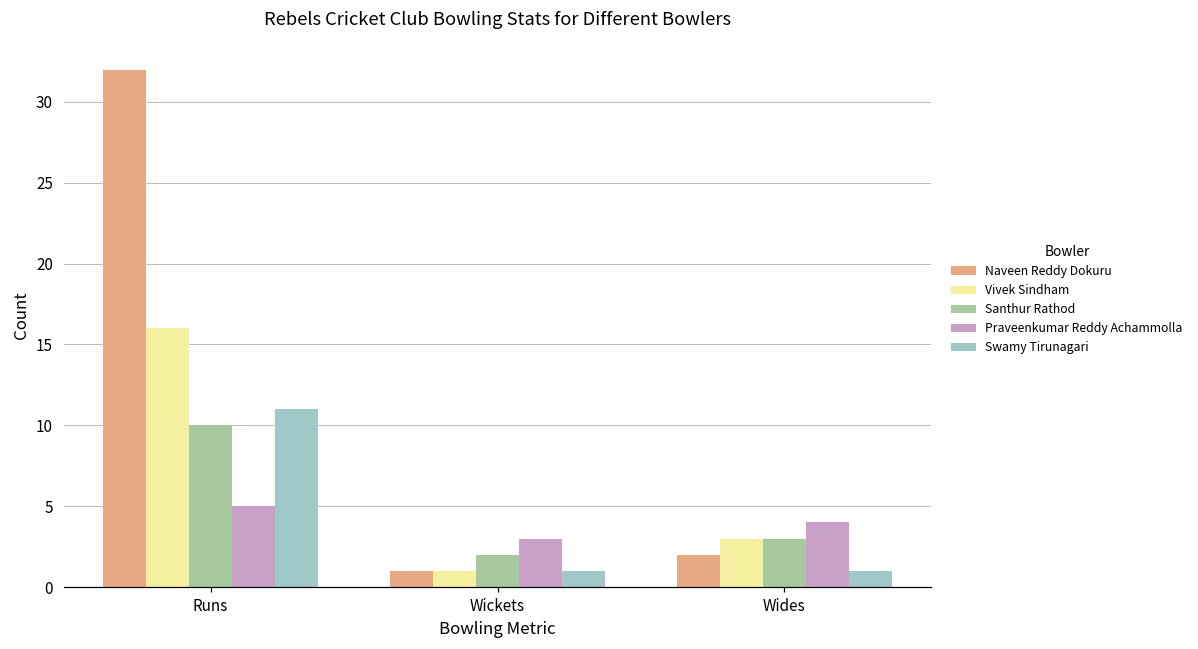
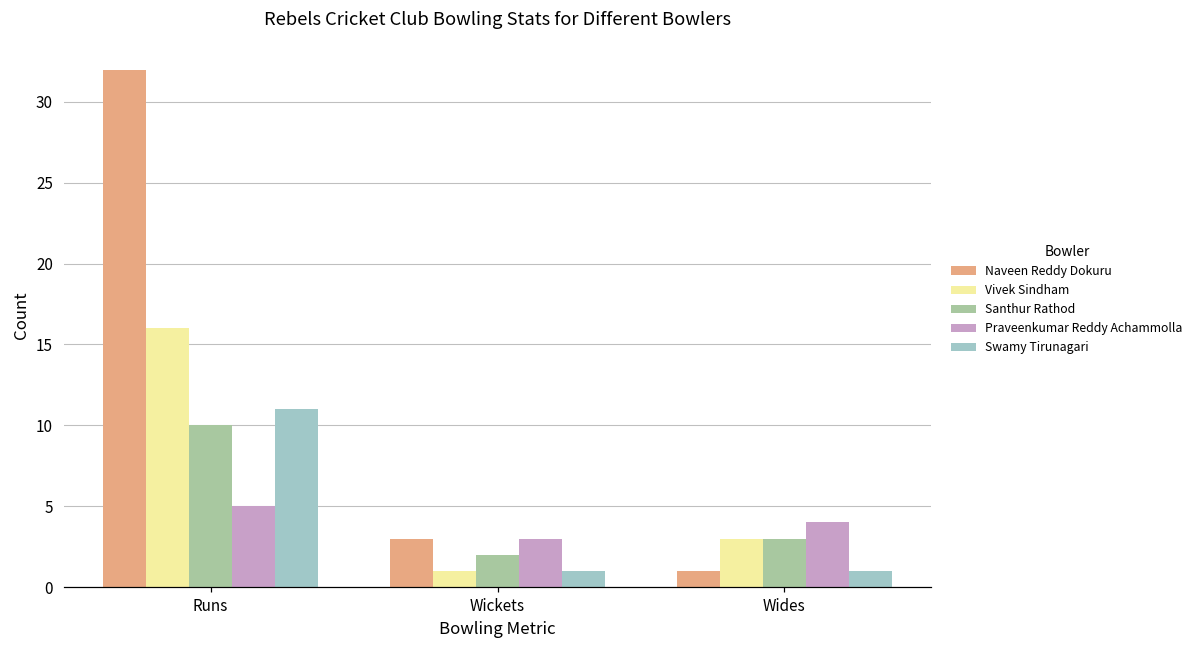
Naveen Reddy Dokuru, Wickets: 1 -> 3
Naveen Reddy Dokuru, Wides: 2 -> 1
